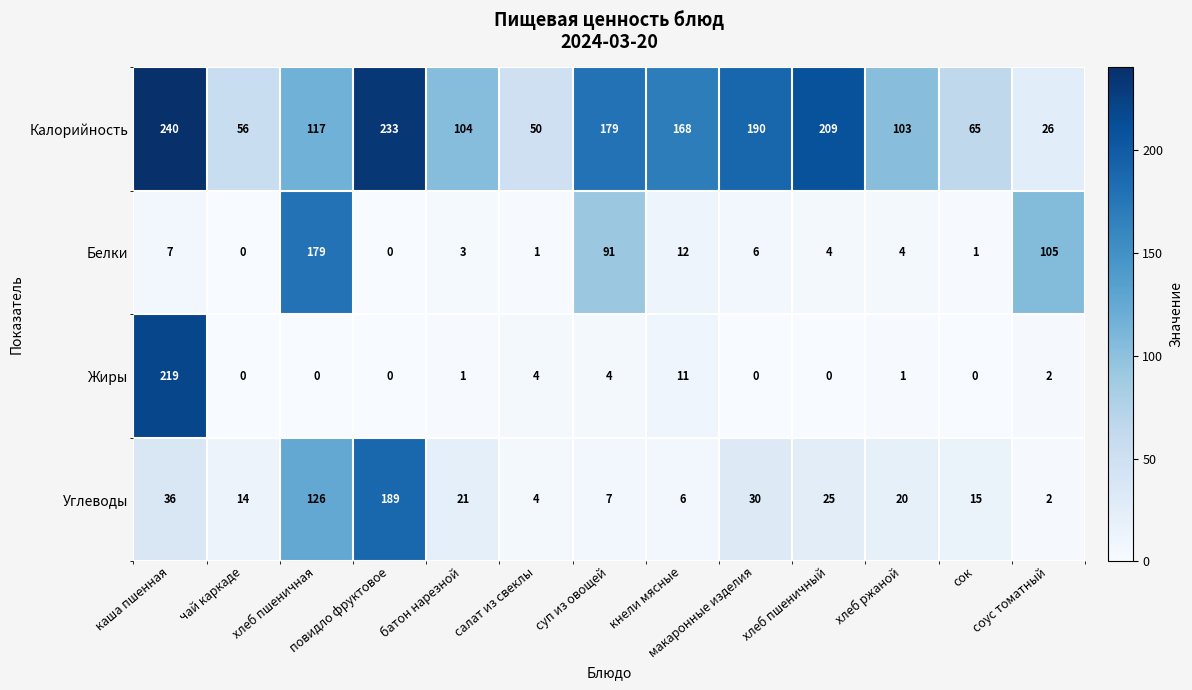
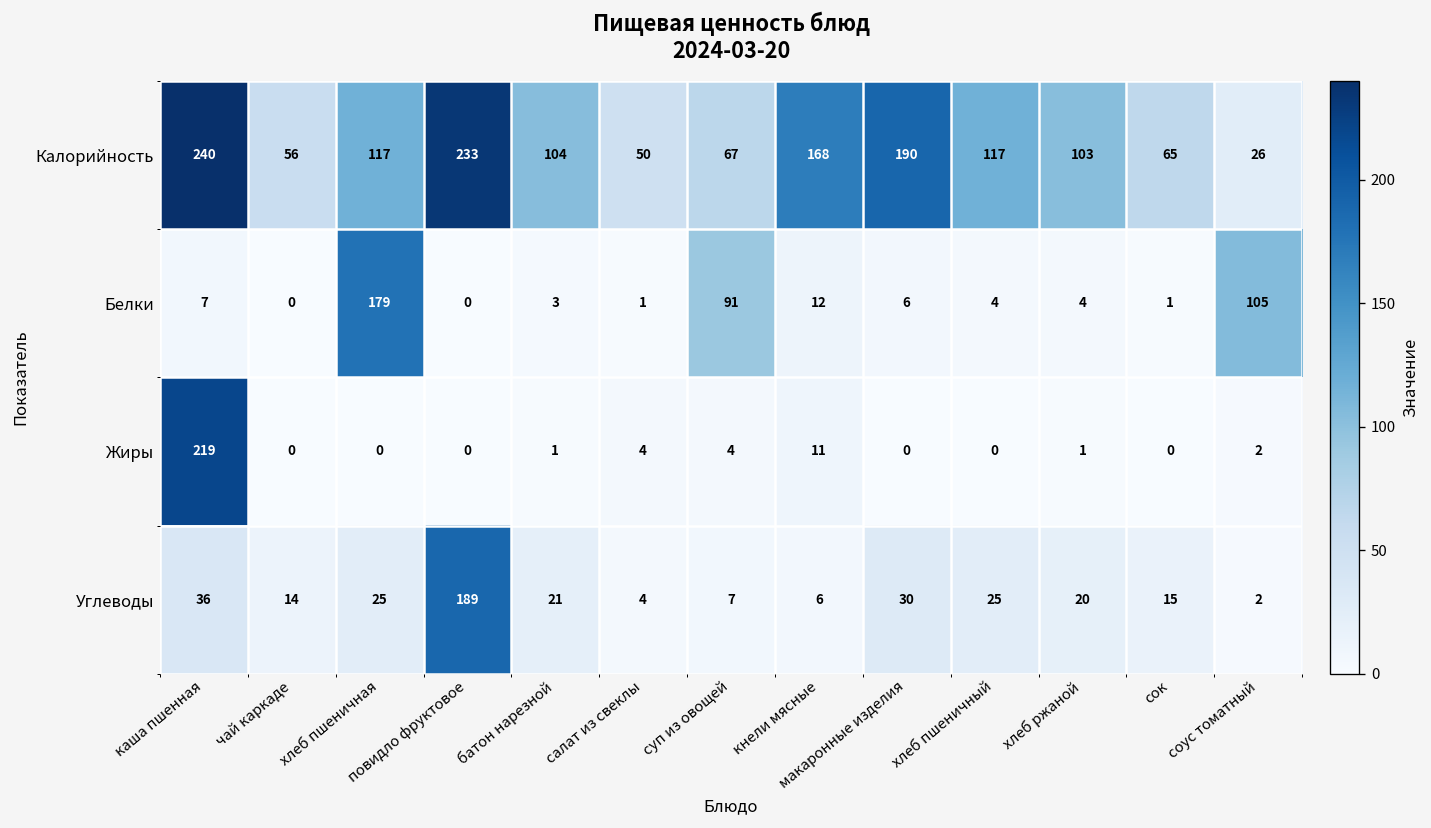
Калорийность, суп из овощей: 179 -> 67
Калорийность, хлеб пшеничный: 209 -> 117
Углеводы, хлеб пшеничная: 126 -> 25
